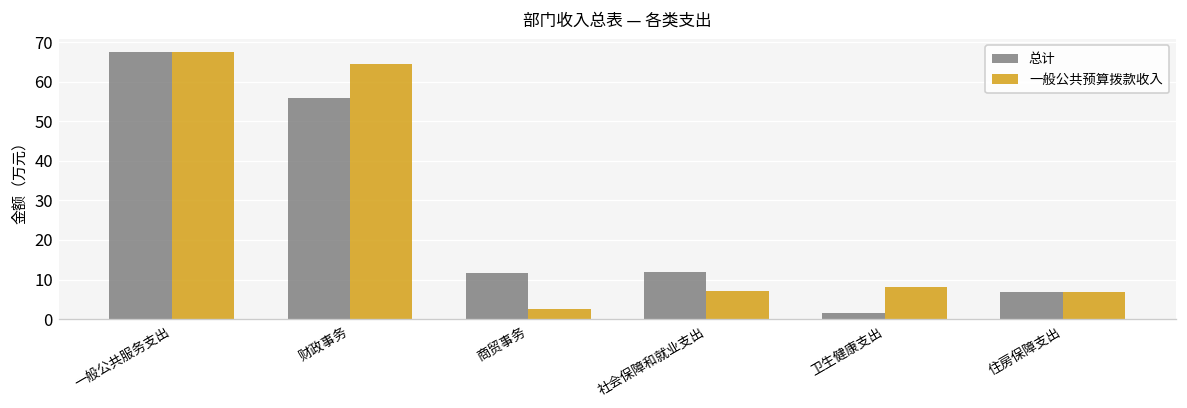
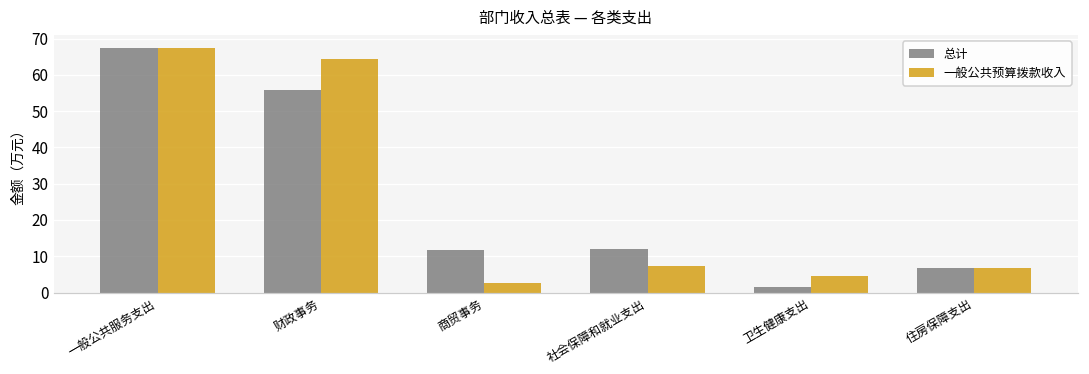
一般公共预算拨款收入, 卫生健康支出: 8 -> 4
